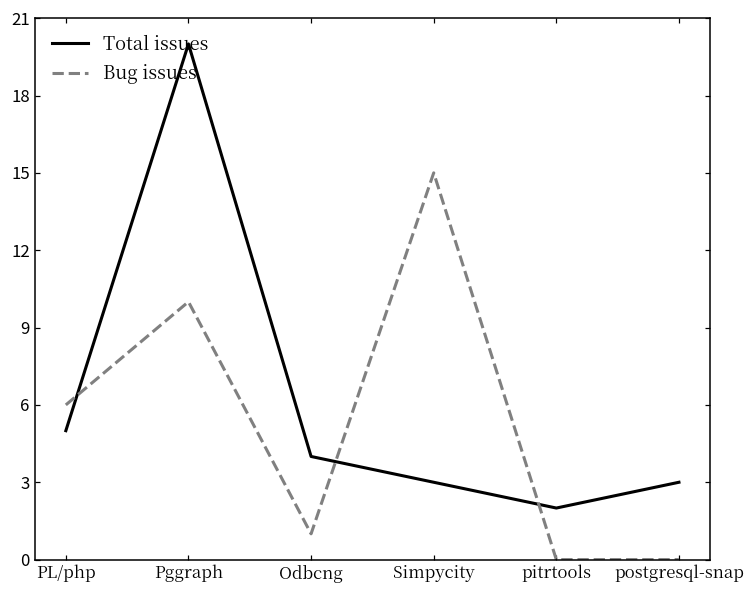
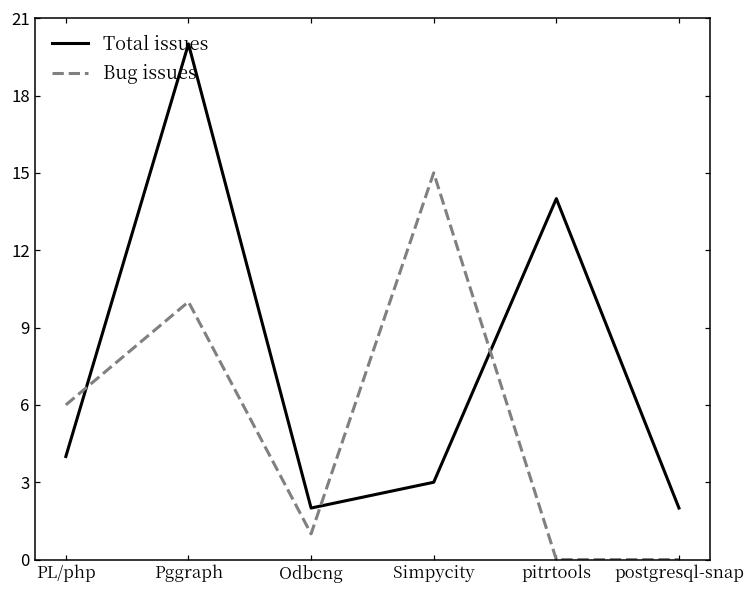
Total issues, PL/php: 5 -> 4
Total issues, Odbcng: 4 -> 2
Total issues, pitrtools: 2 -> 14
Total issues, postgresql-snap: 3 -> 2
